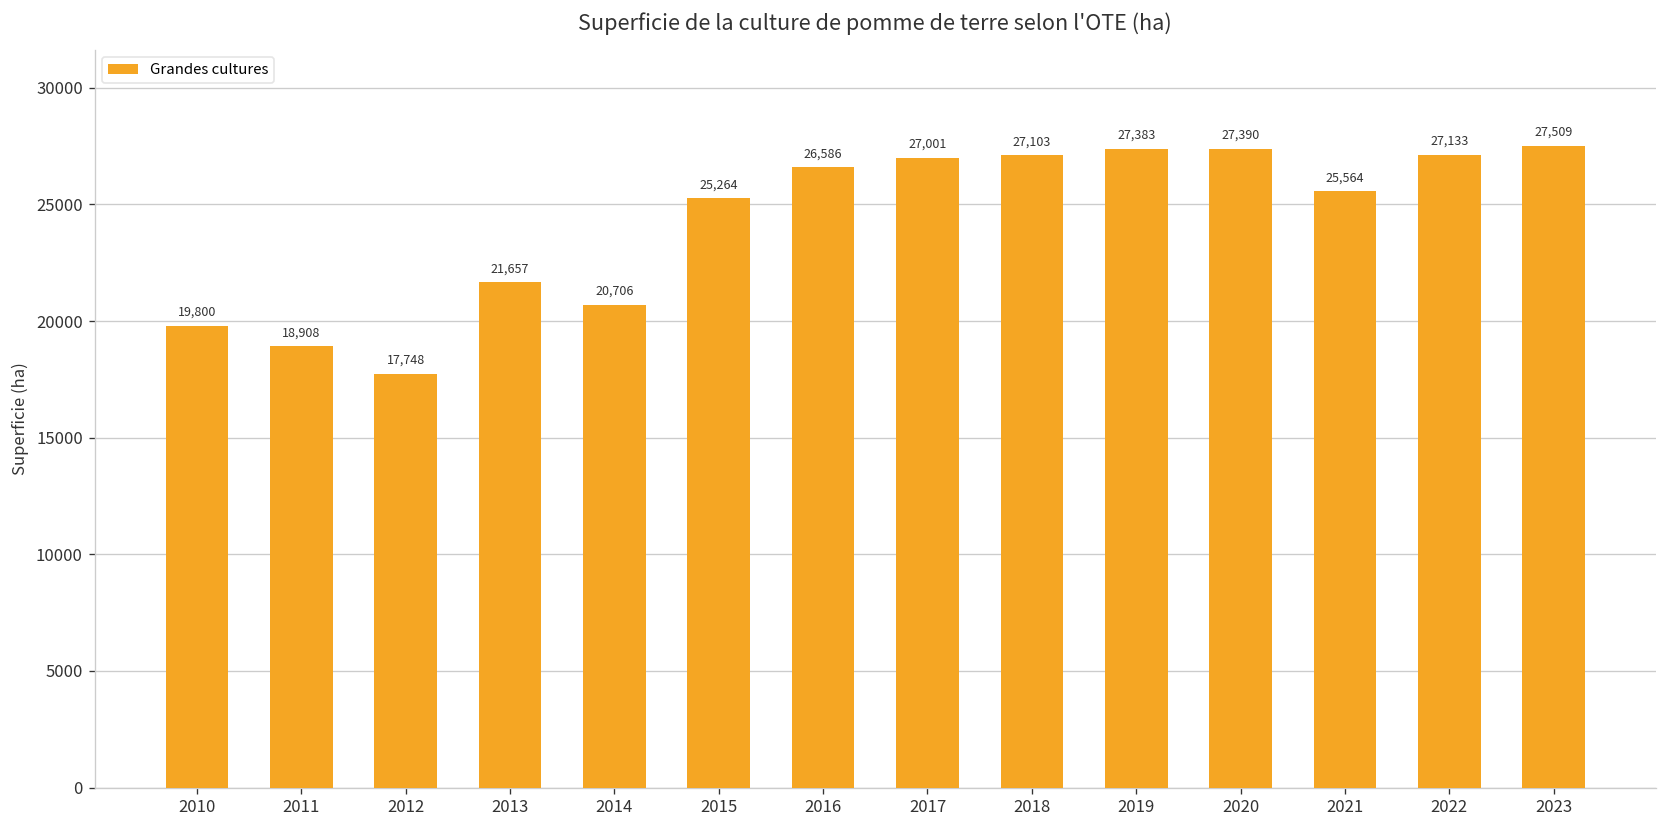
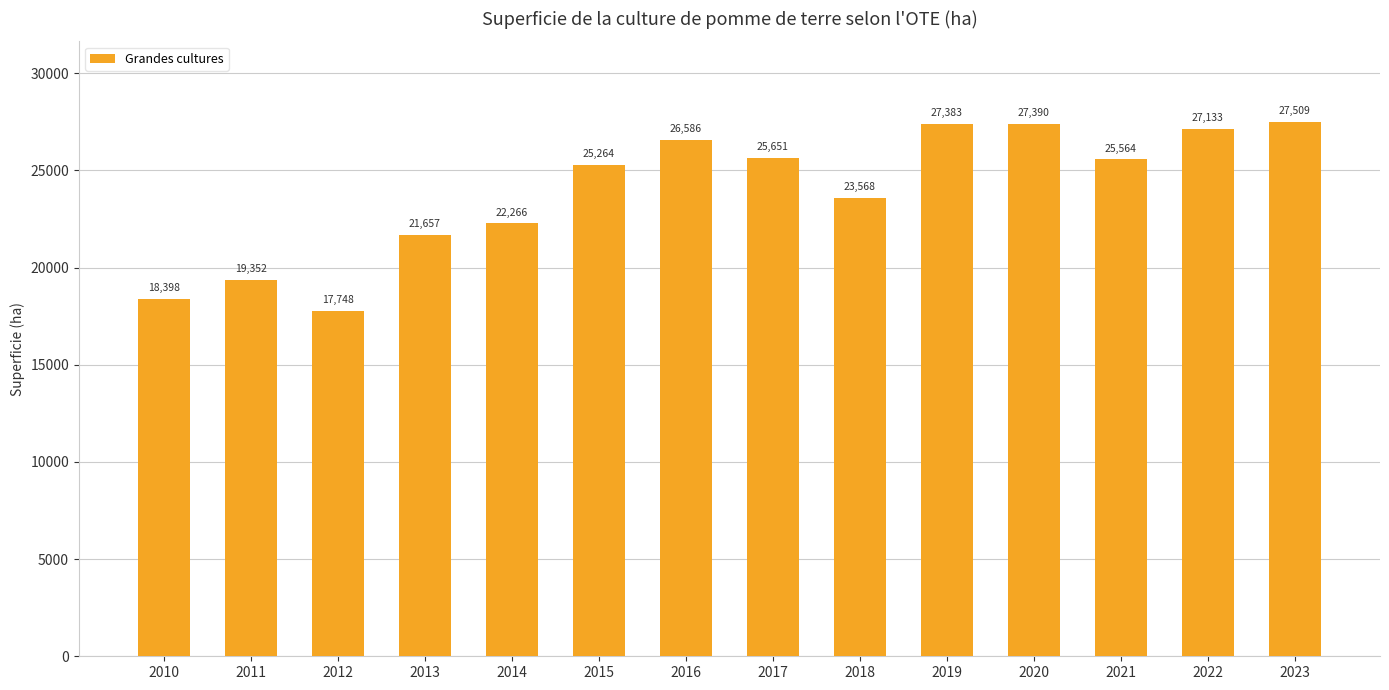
2010: 19,800 -> 18,398
2011: 18,908 -> 19,352
2014: 20,706 -> 22,266
2017: 27,001 -> 25,651
2018: 27,103 -> 23,568
